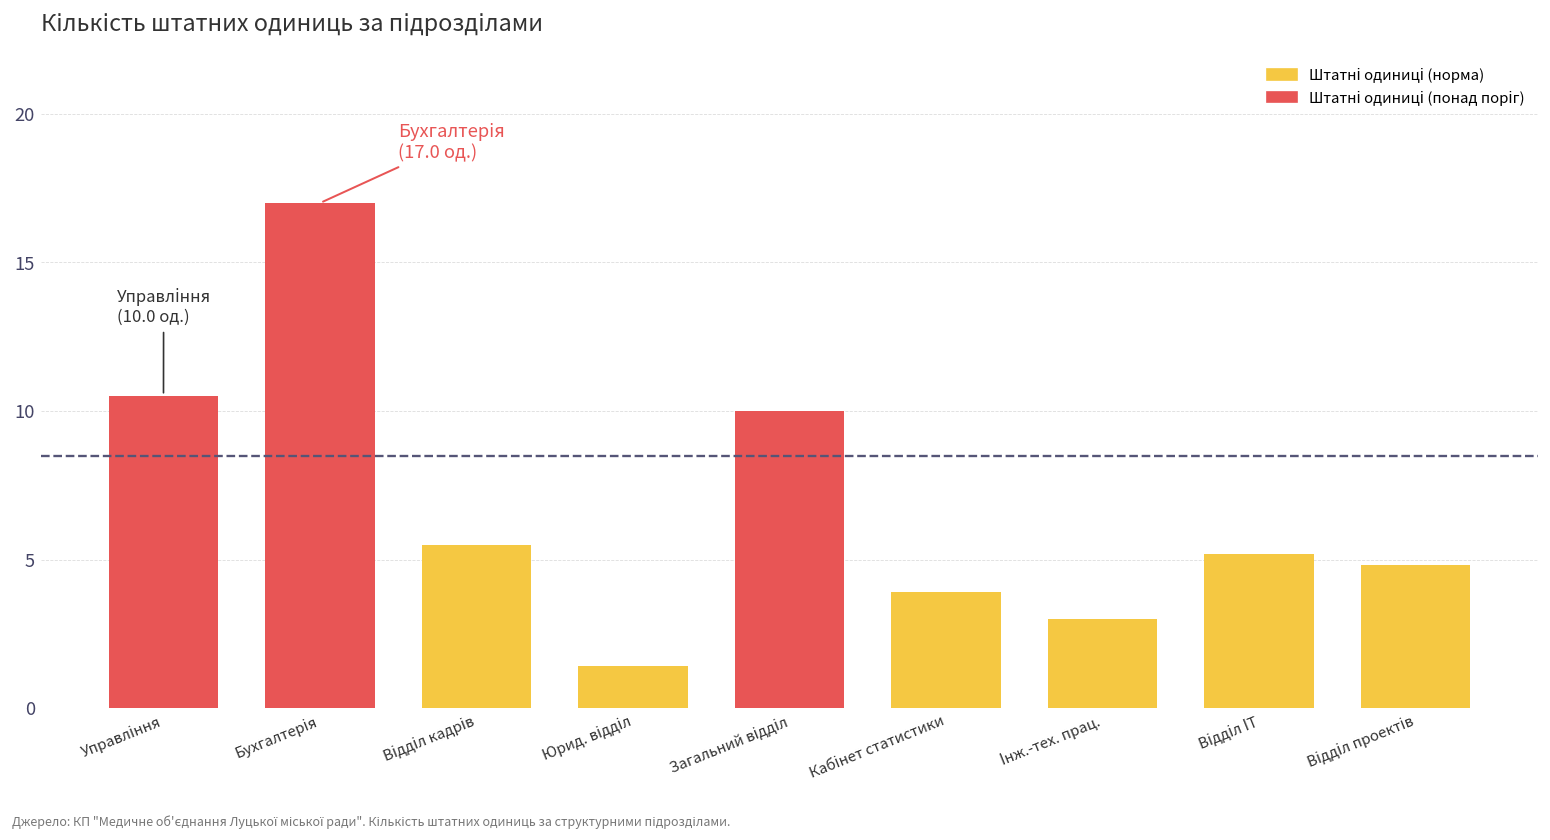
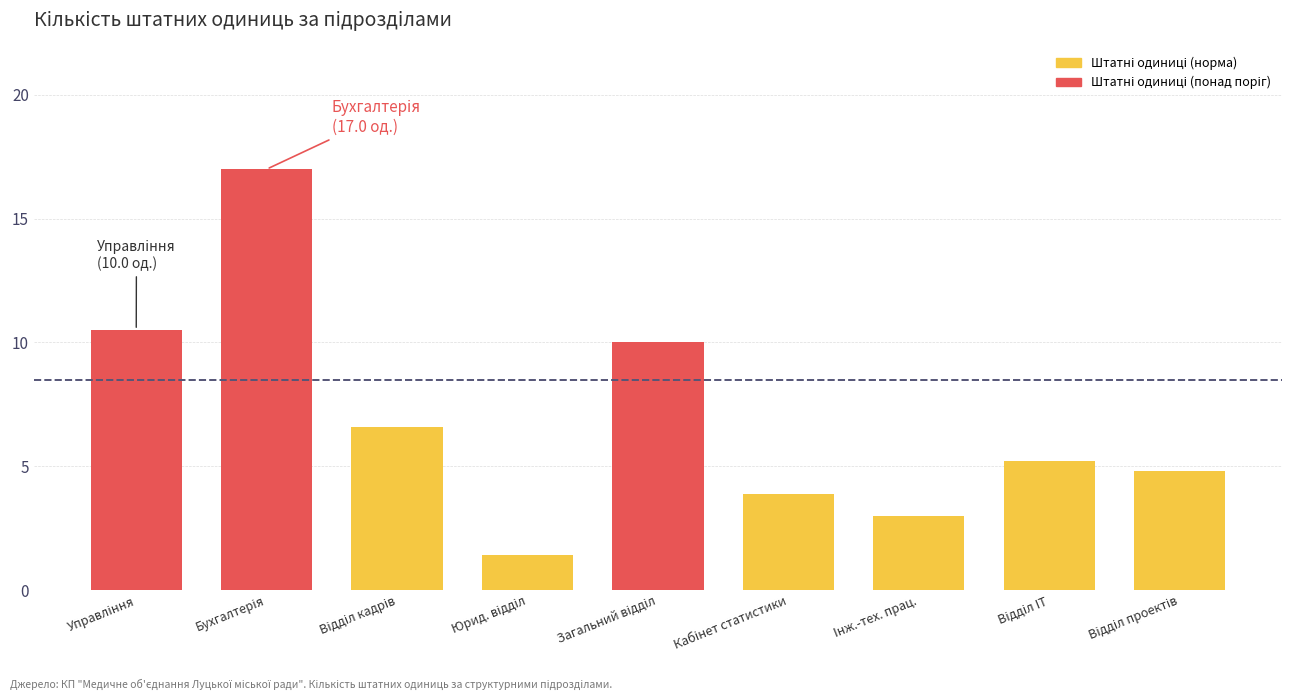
Штатні одиниці (норма), Відділ кадрів: 5.5 -> 6.6
